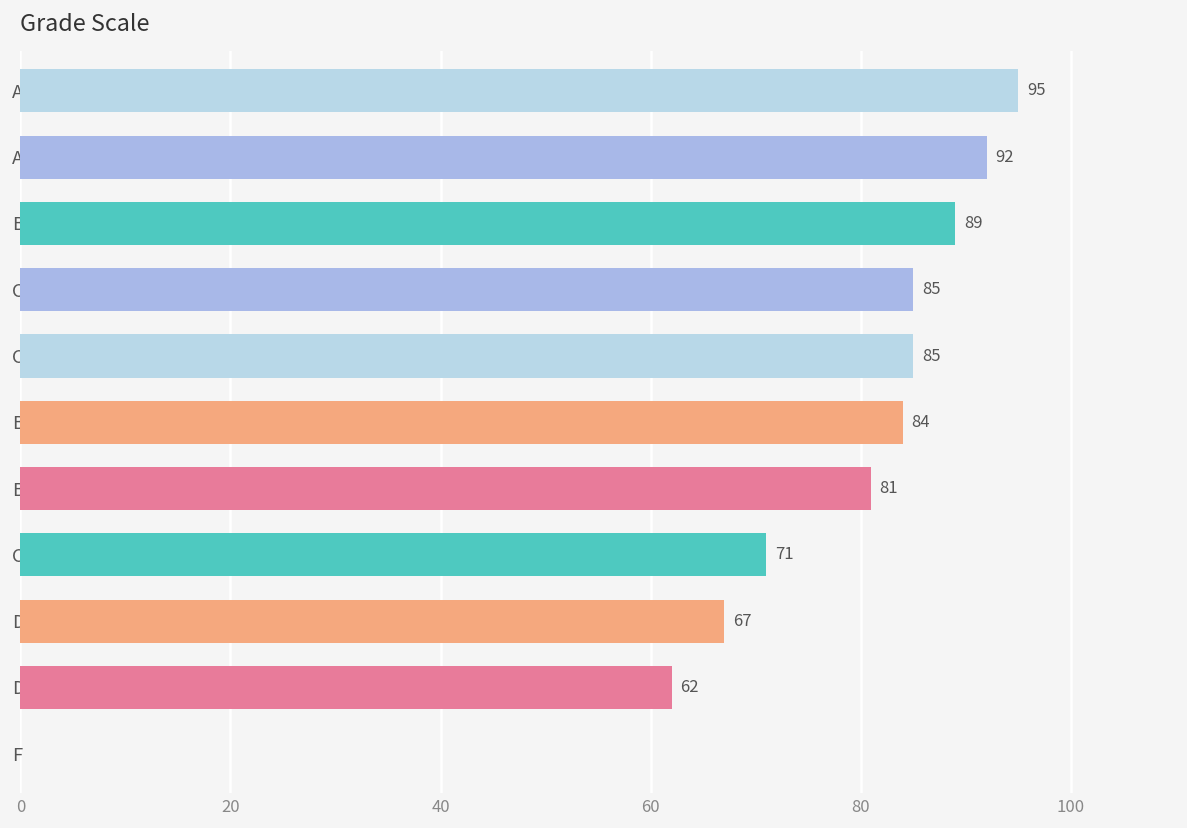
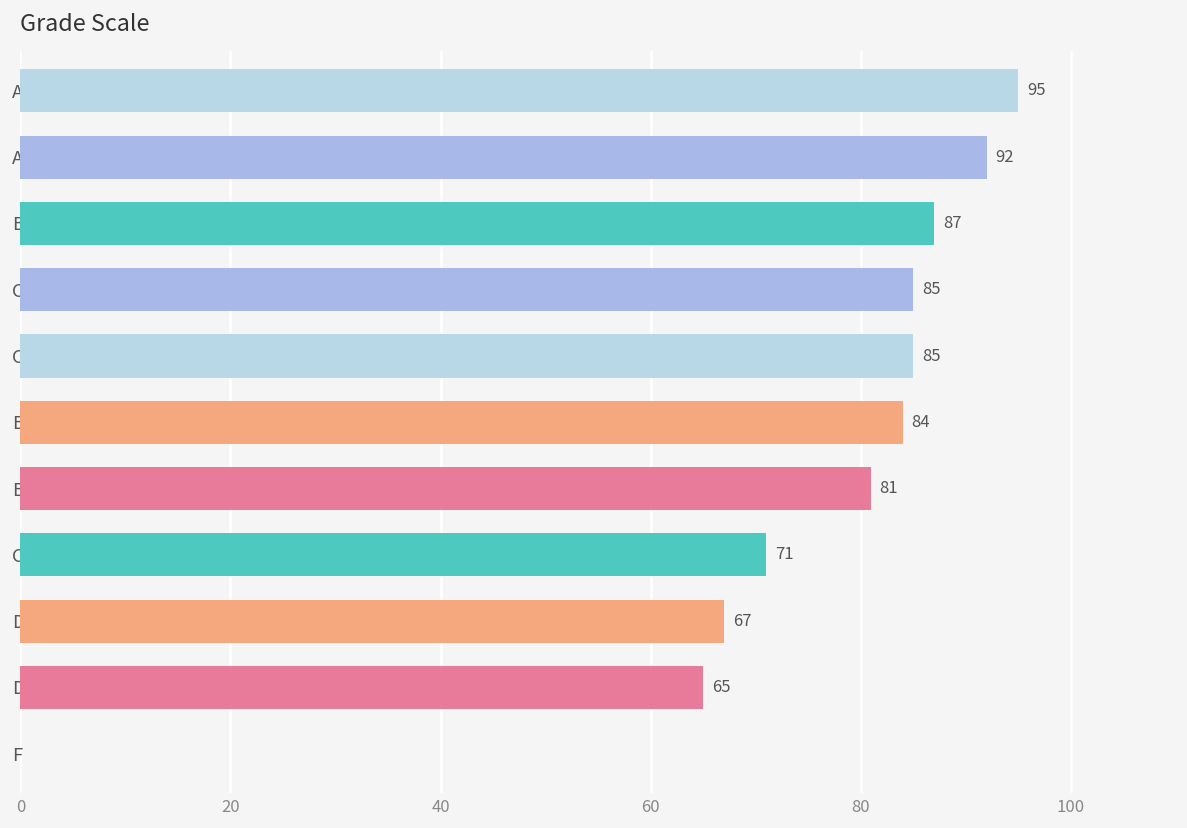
B+: 89 -> 87
D: 62 -> 65
